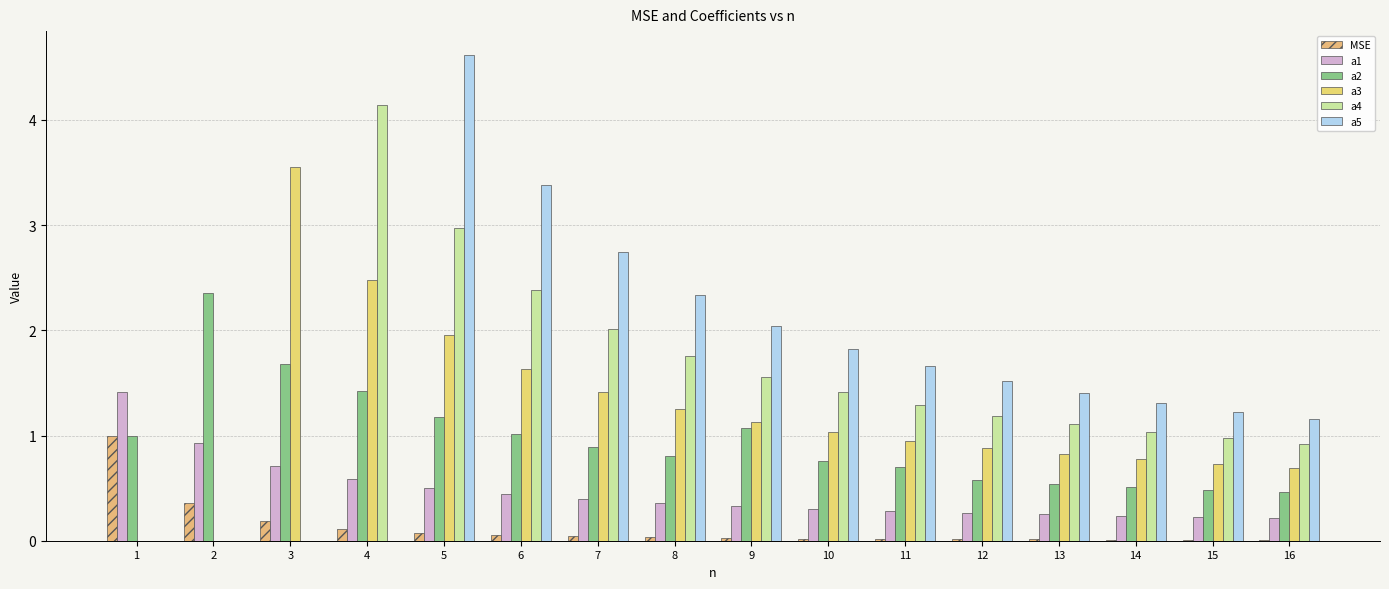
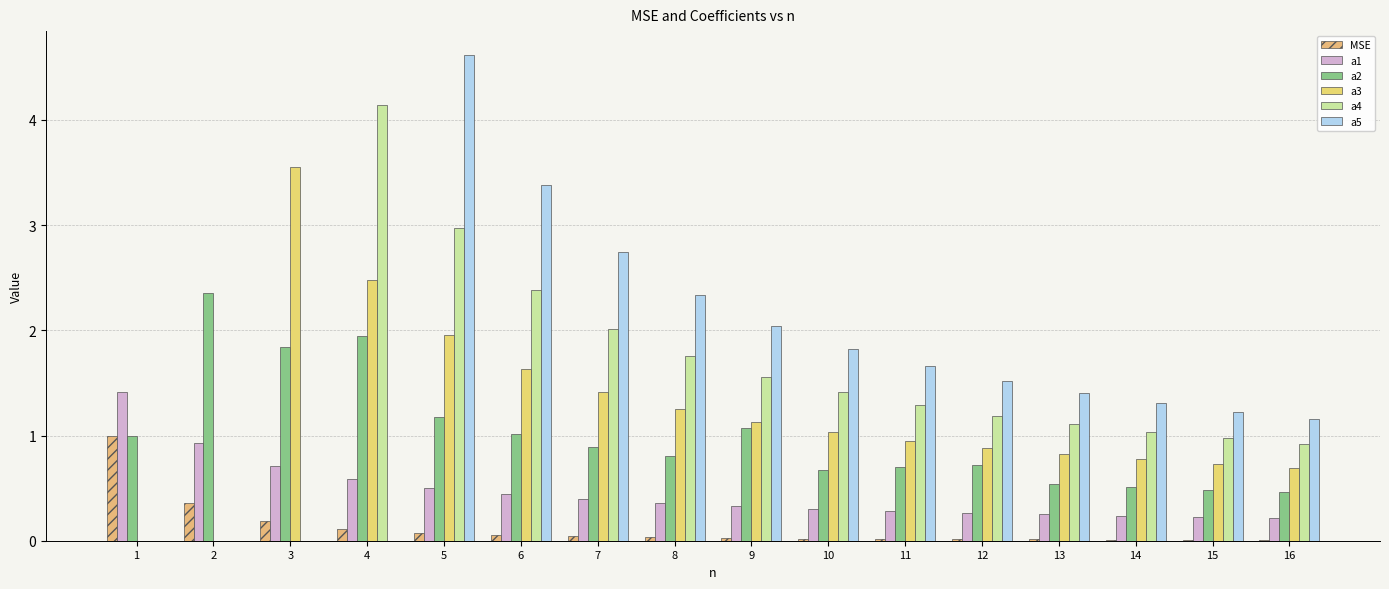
a2, 3: 1.68 -> 1.84
a2, 4: 1.43 -> 1.95
a2, 10: 0.76 -> 0.67
a2, 12: 0.58 -> 0.72
